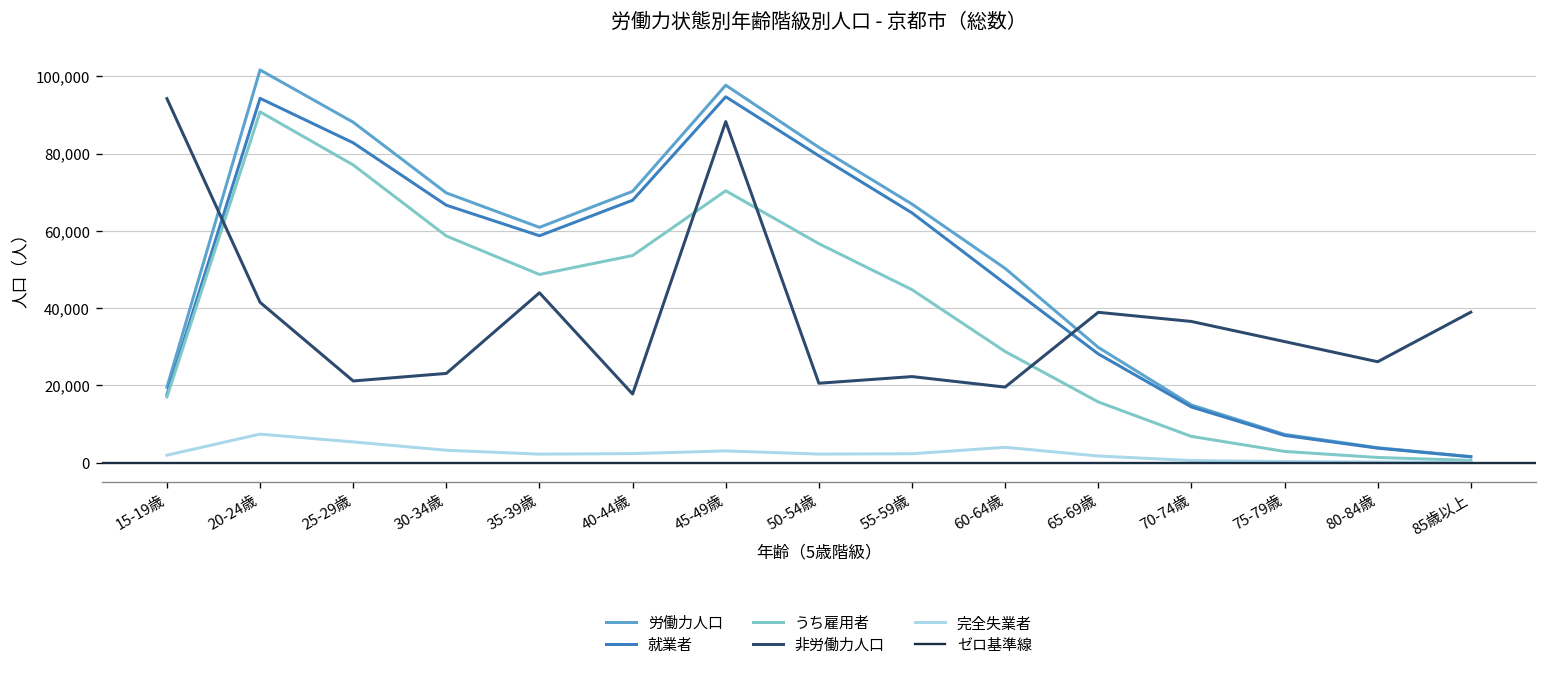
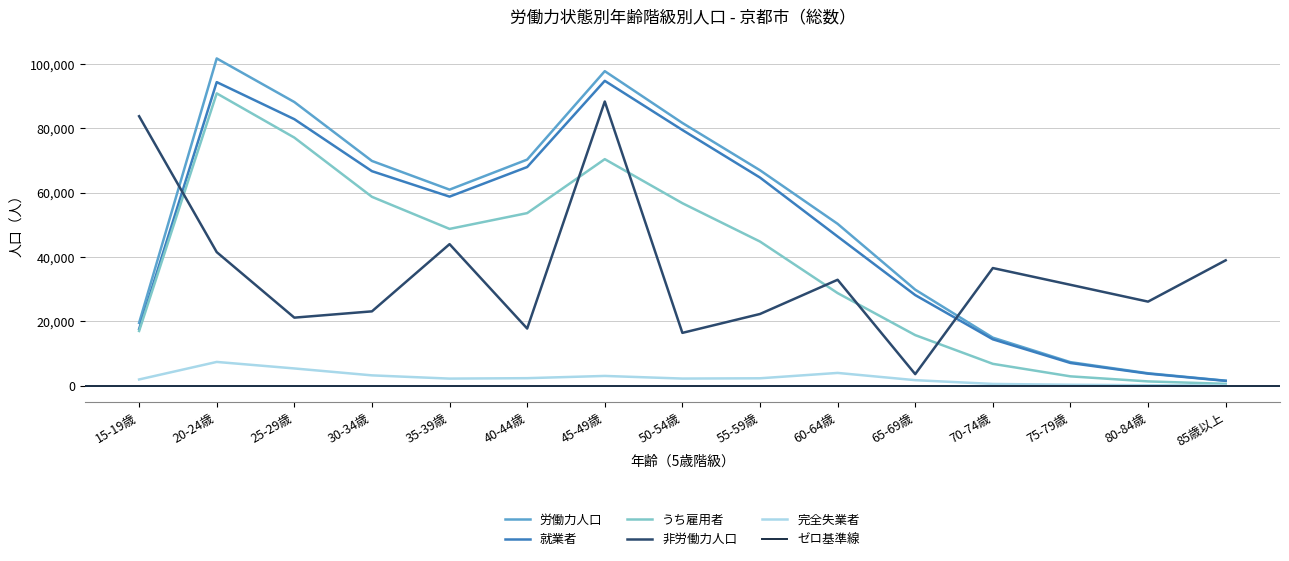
非労働力人口, 15-19歳: 94,000 -> 84,000
非労働力人口, 50-54歳: 21,000 -> 16,000
非労働力人口, 60-64歳: 20,000 -> 33,000
非労働力人口, 65-69歳: 39,000 -> 4,000
